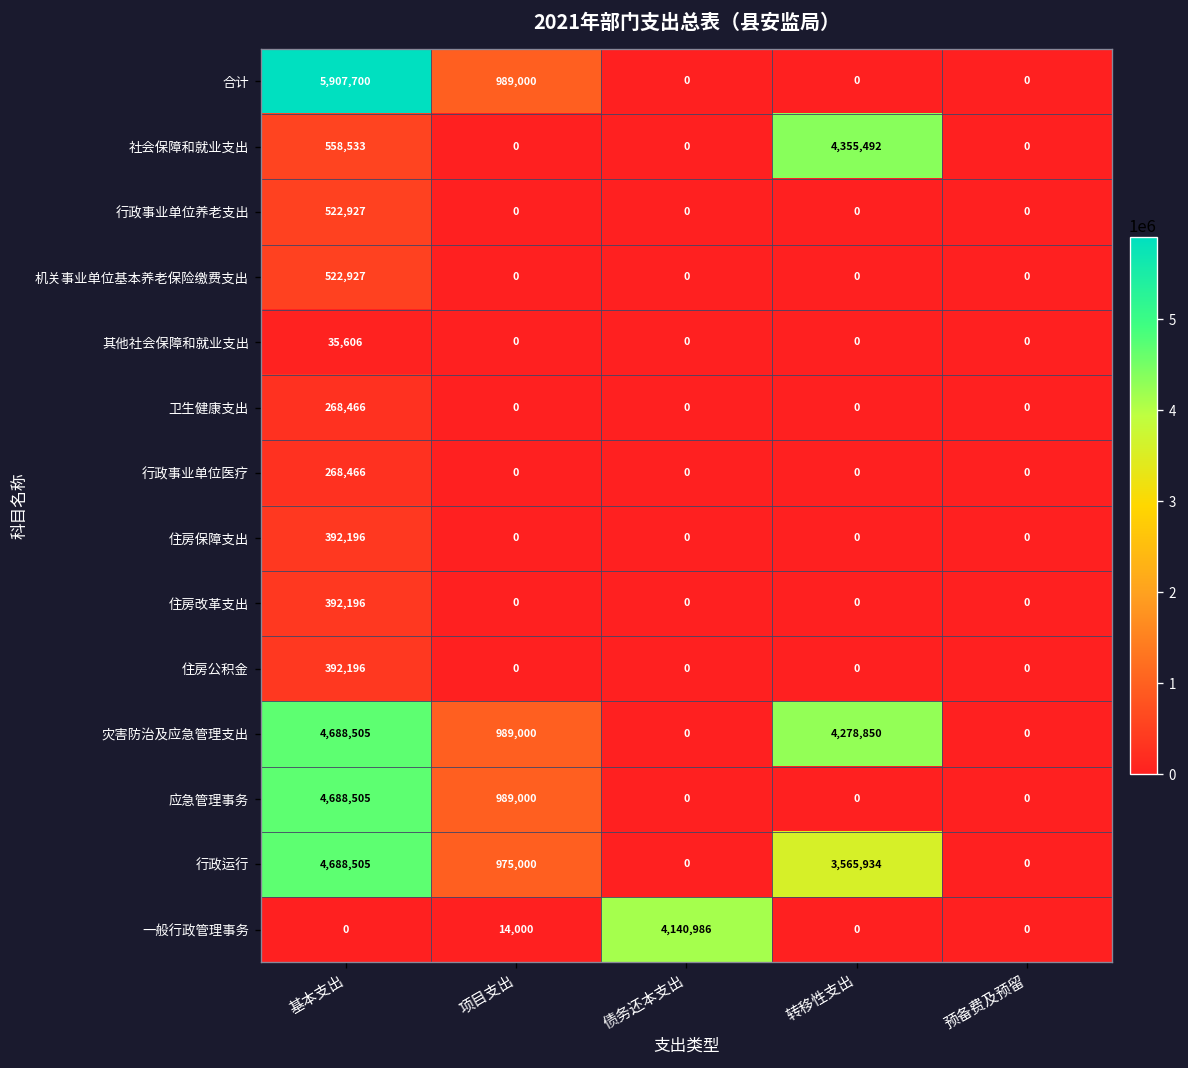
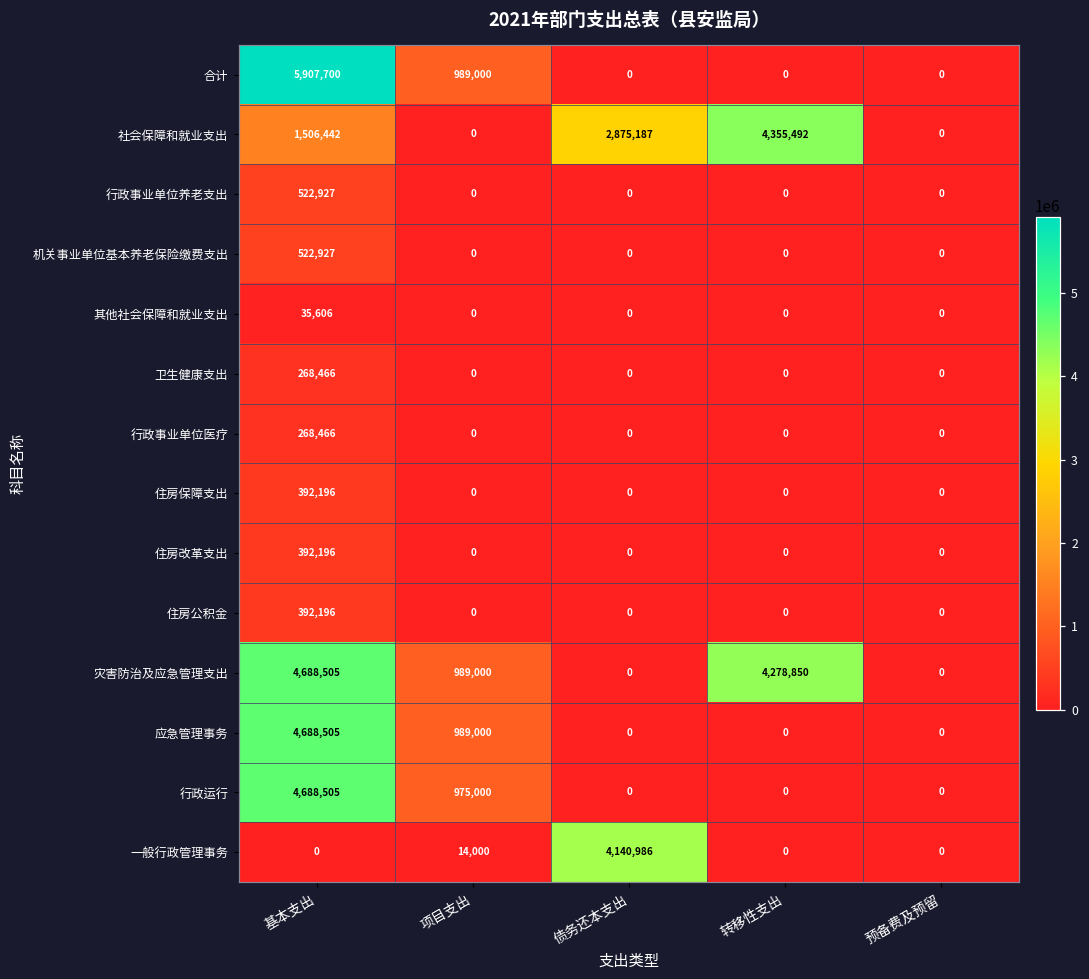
社会保障和就业支出, 基本支出: 558,533 -> 1,506,442
社会保障和就业支出, 债务还本支出: 0 -> 2,875,187
行政运行, 转移性支出: 3,565,934 -> 0
